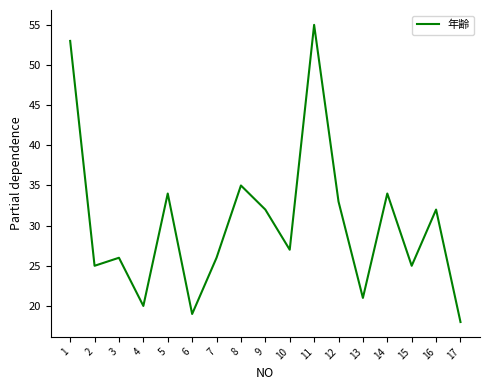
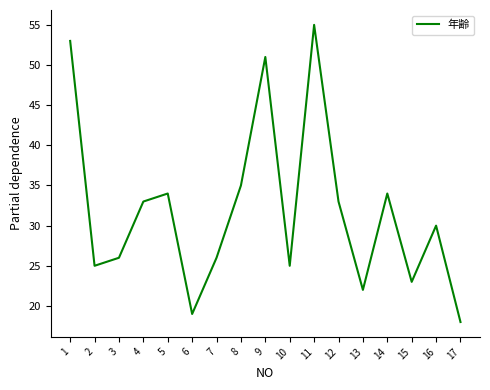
4: 20 -> 33
9: 32 -> 51
10: 27 -> 25
13: 21 -> 22
15: 25 -> 23
16: 32 -> 30
